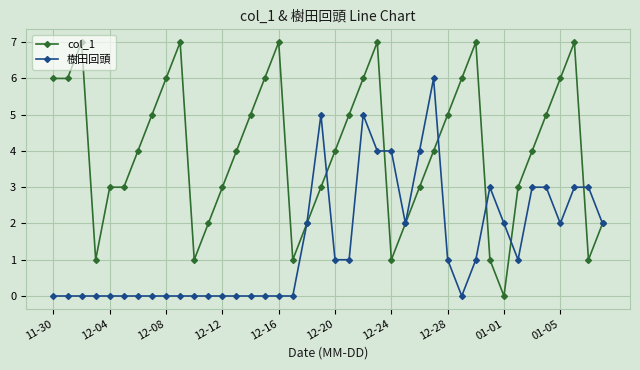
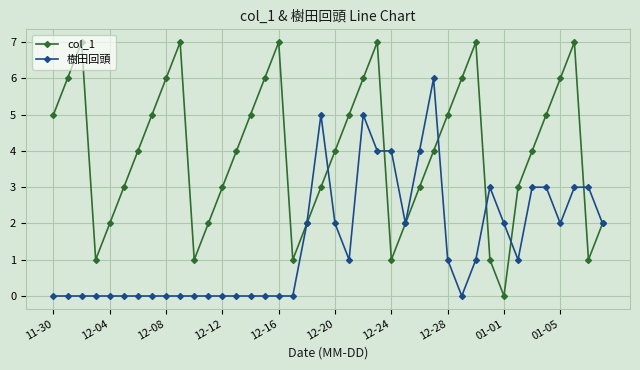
col_1, 11-30: 6 -> 5
col_1, 12-04: 3 -> 2
樹田回頭, 12-20: 1 -> 2
